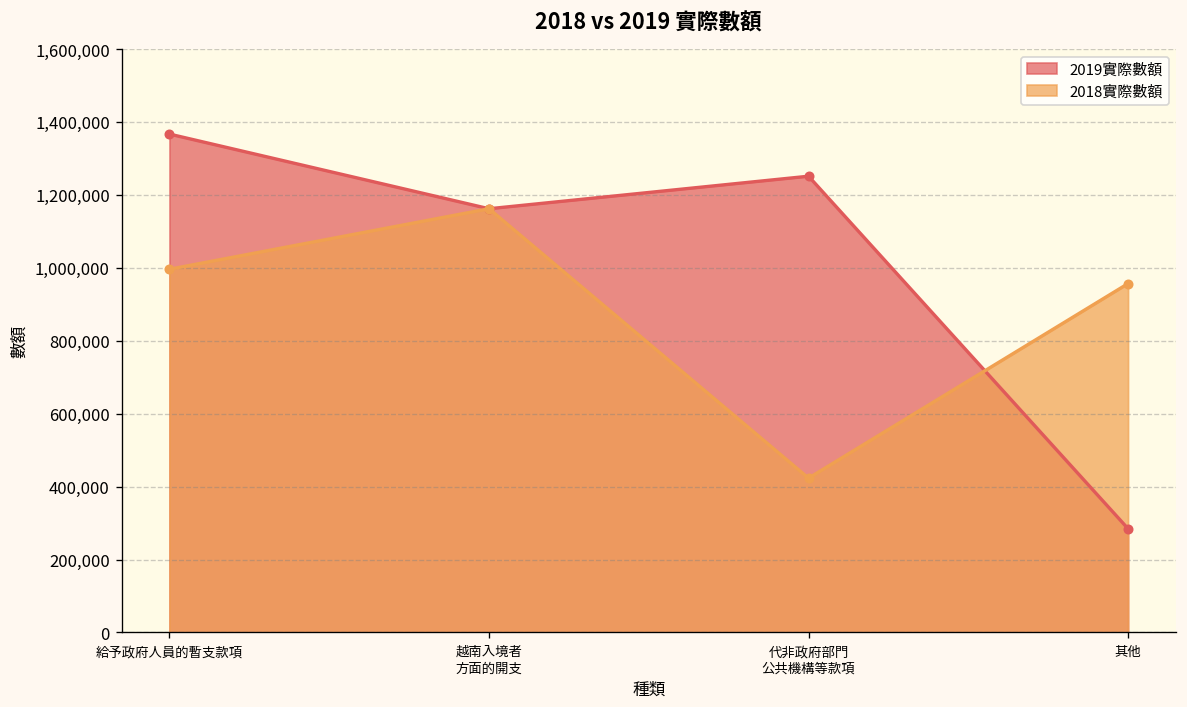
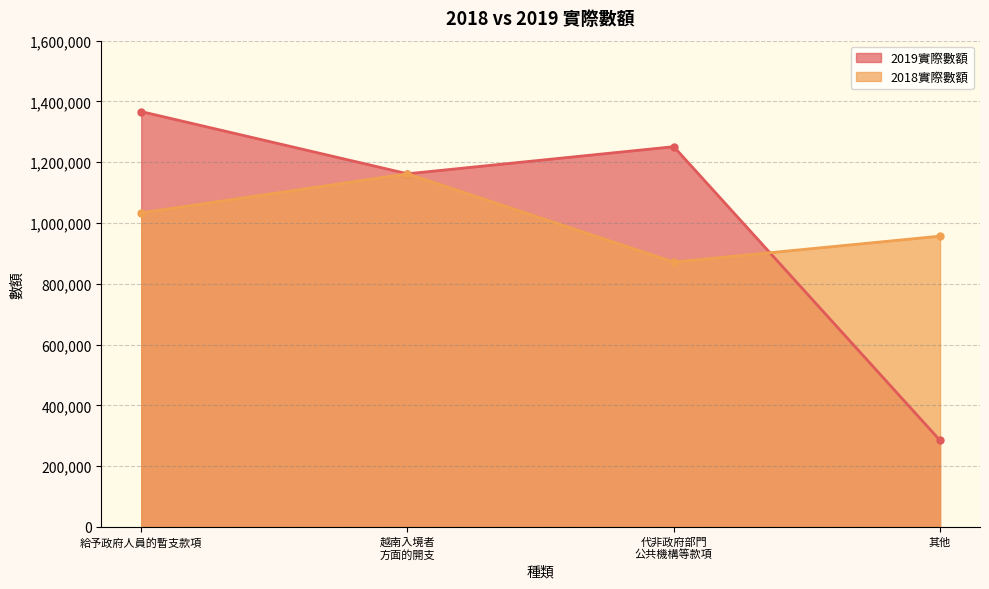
2018實際數額, 給予政府人員的暫支款項: 1,000,000 -> 1,030,000
2018實際數額, 代非政府部門 公共機構等款項: 420,000 -> 870,000
